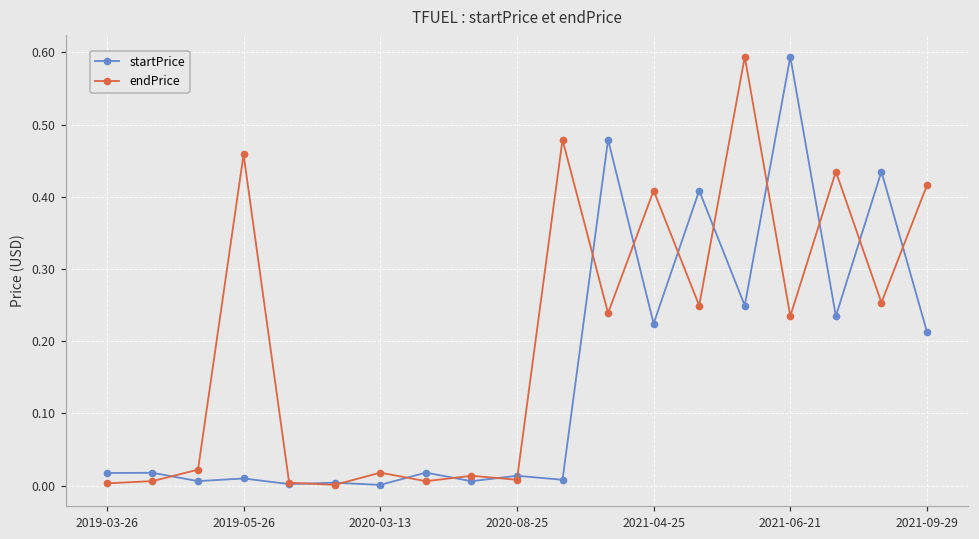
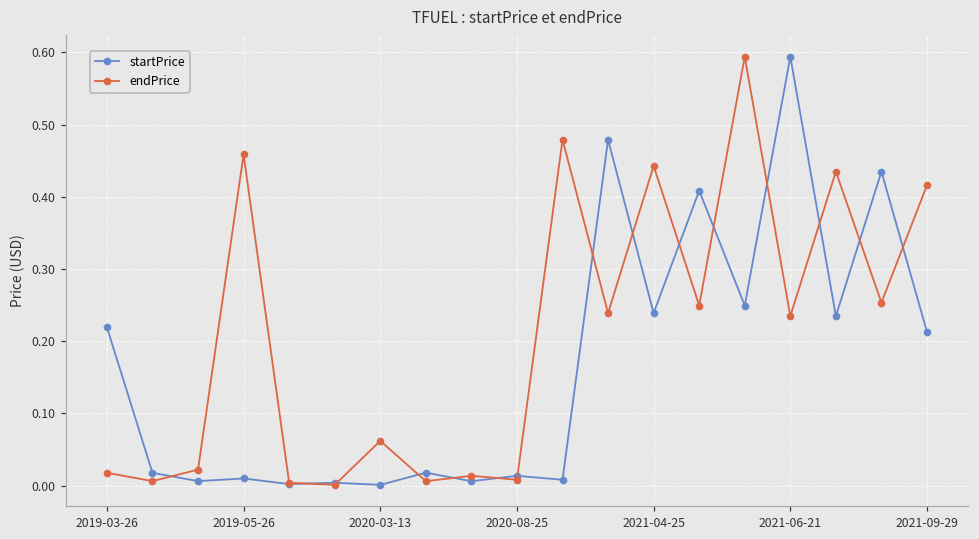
startPrice, 2019-03-26: 0.02 -> 0.22
endPrice, 2019-03-26: 0.00 -> 0.02
endPrice, 2020-03-13: 0.02 -> 0.06
startPrice, 2021-04-25: 0.22 -> 0.24
endPrice, 2021-04-25: 0.41 -> 0.44
